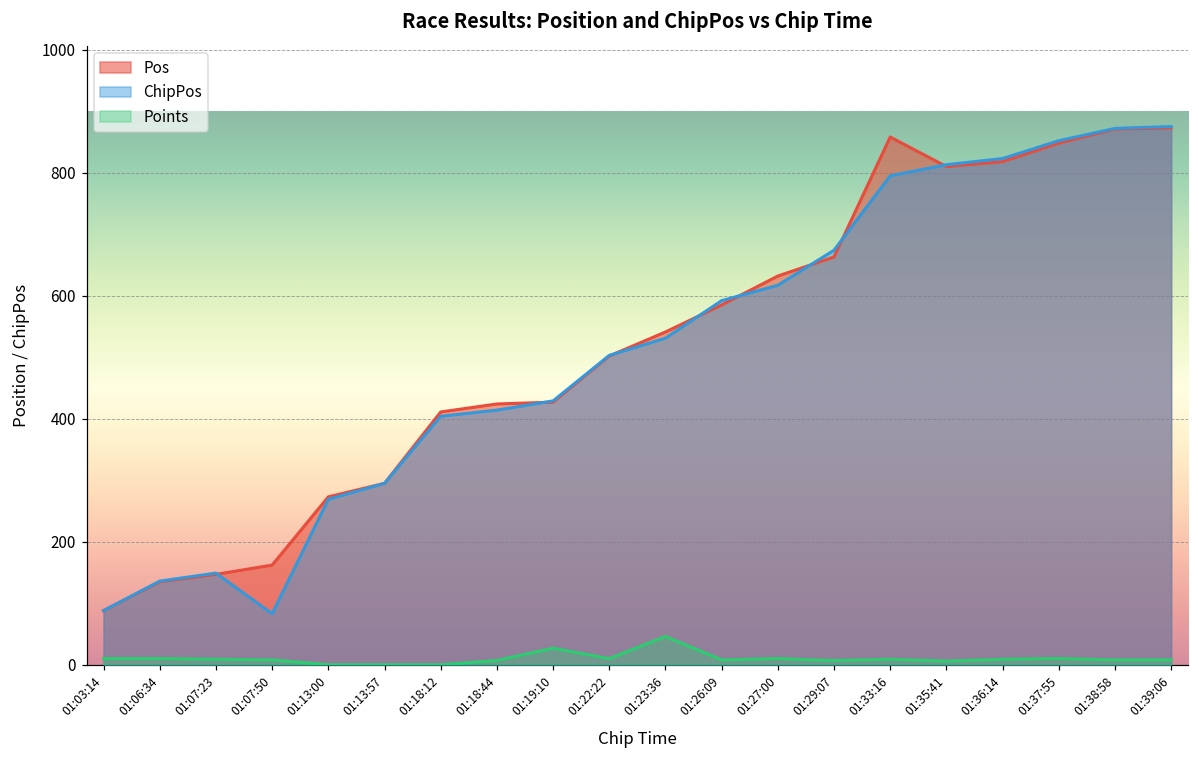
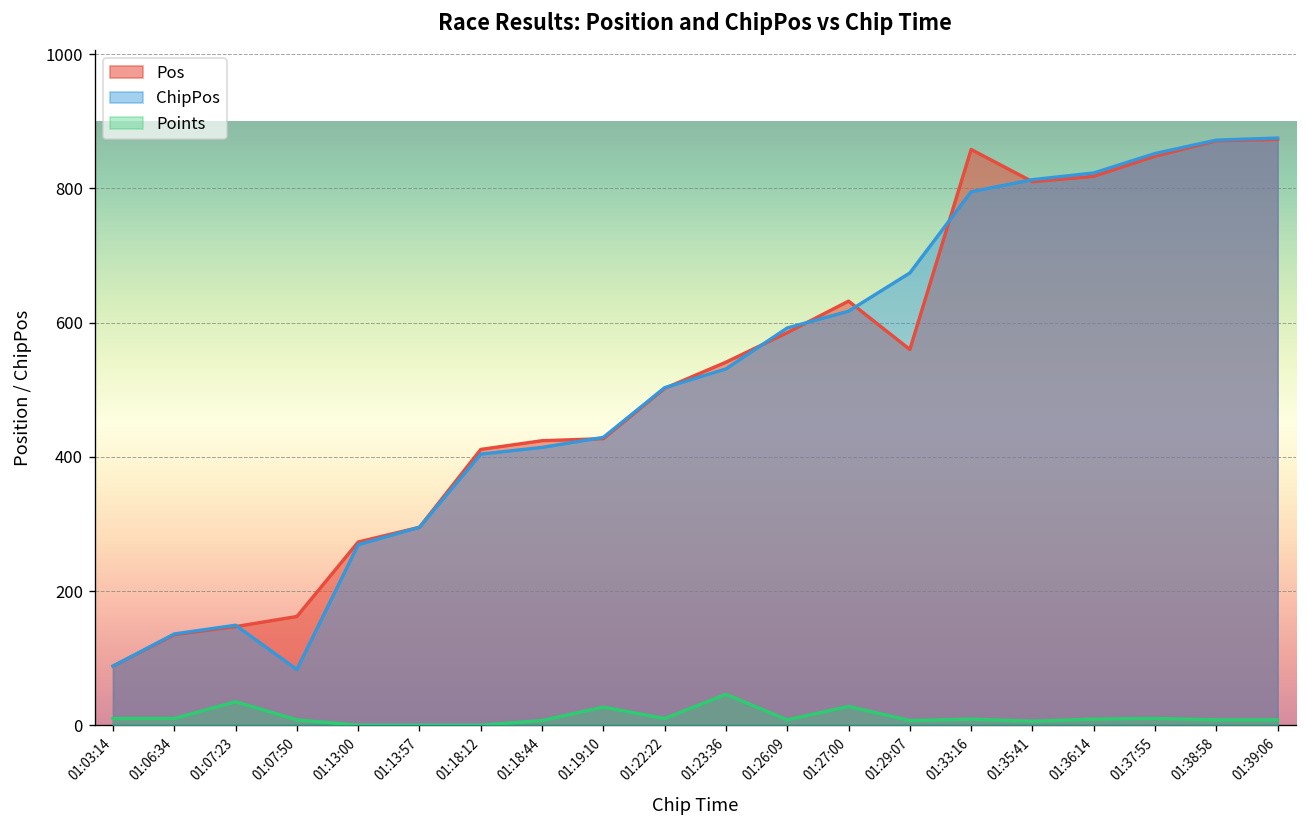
Points, 01:07:23: 10 -> 40
Points, 01:27:00: 10 -> 30
Pos, 01:29:07: 660 -> 560
